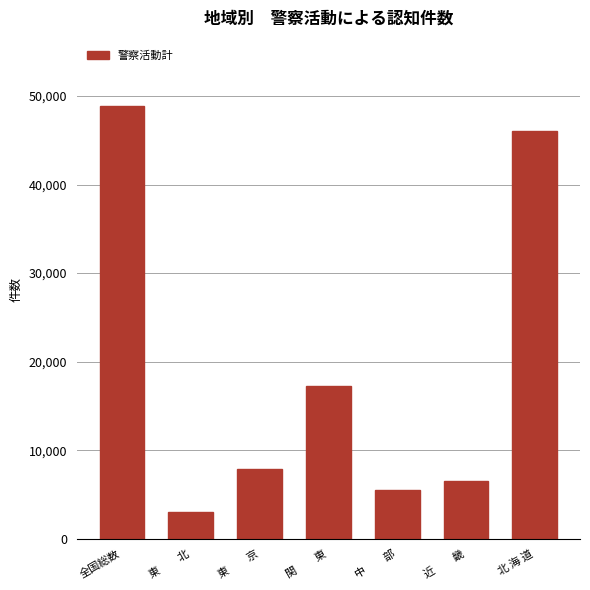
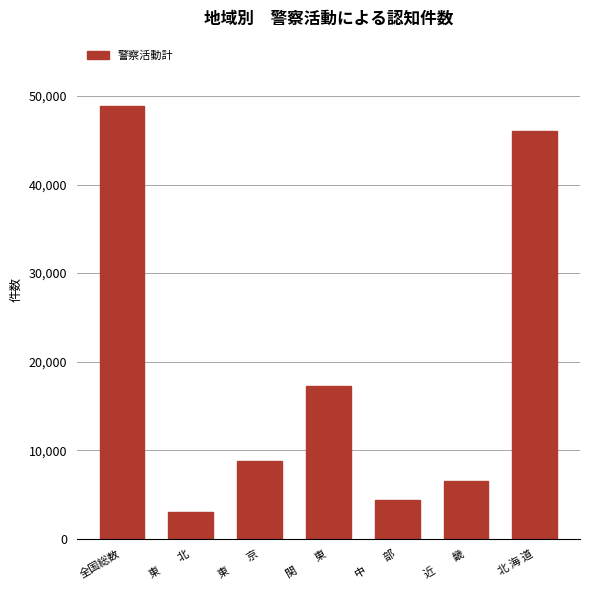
東 京: 8,000 -> 9,000
中 部: 6,000 -> 4,000
